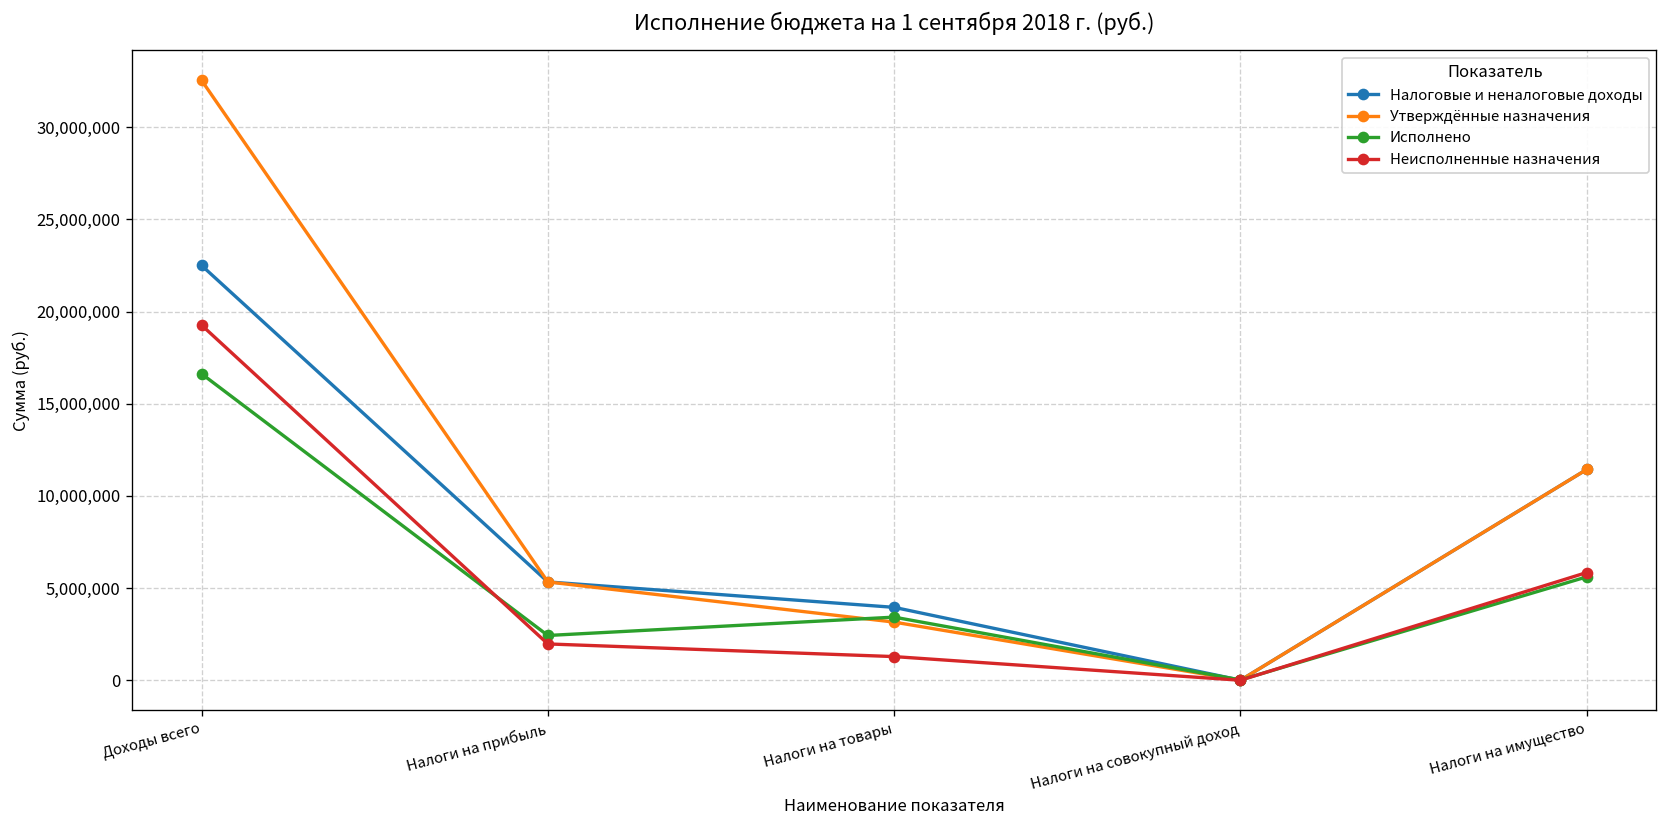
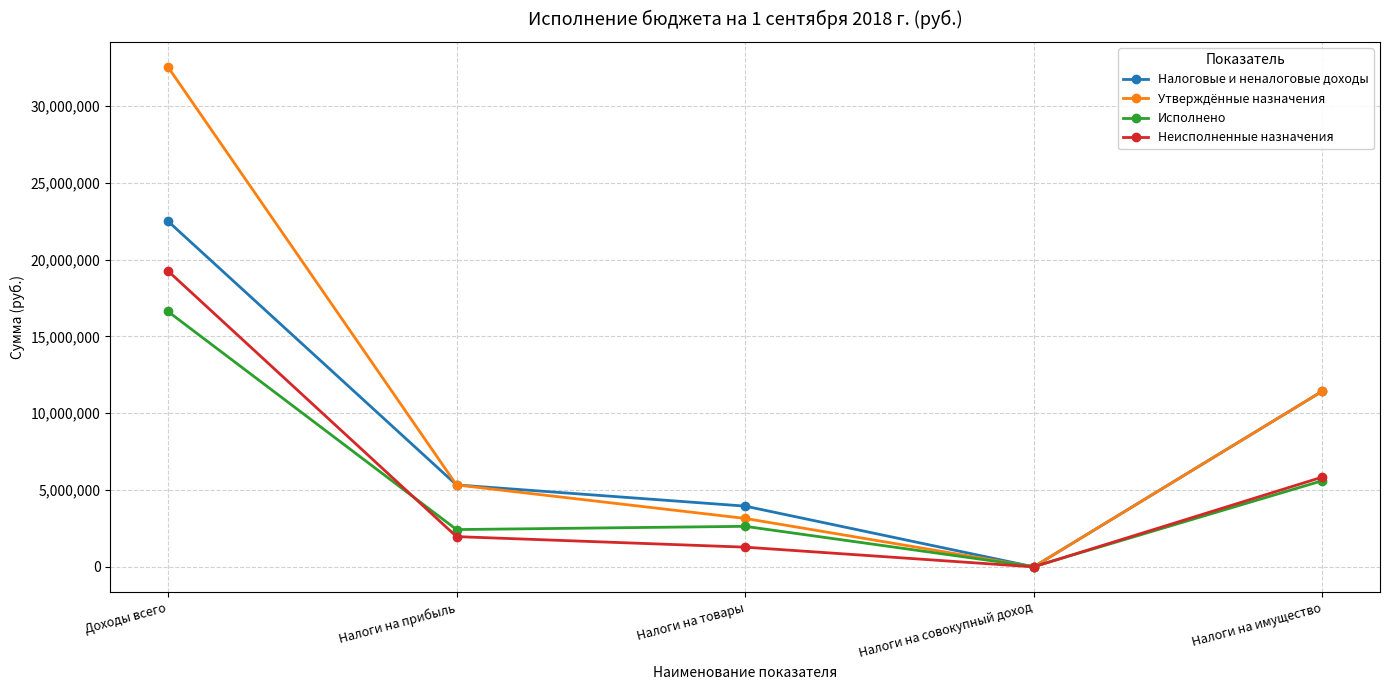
Исполнено, Налоги на товары: 3,400,000 -> 2,600,000
